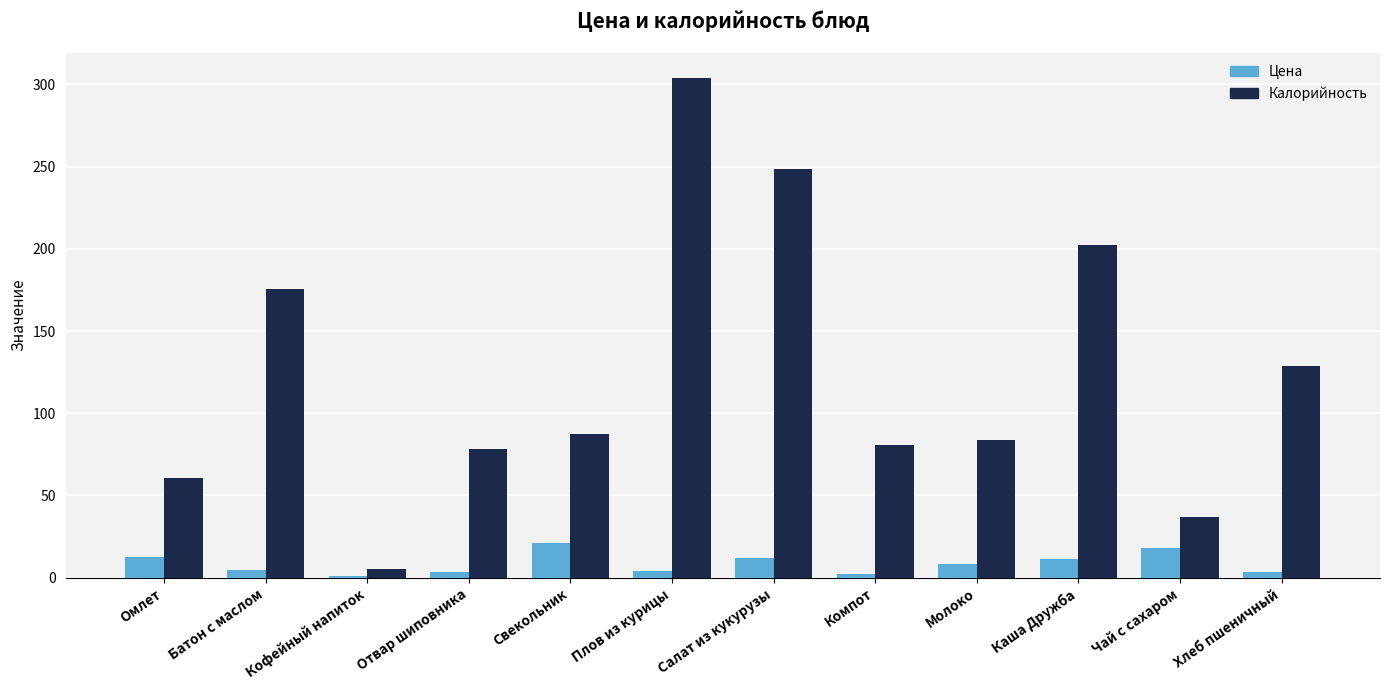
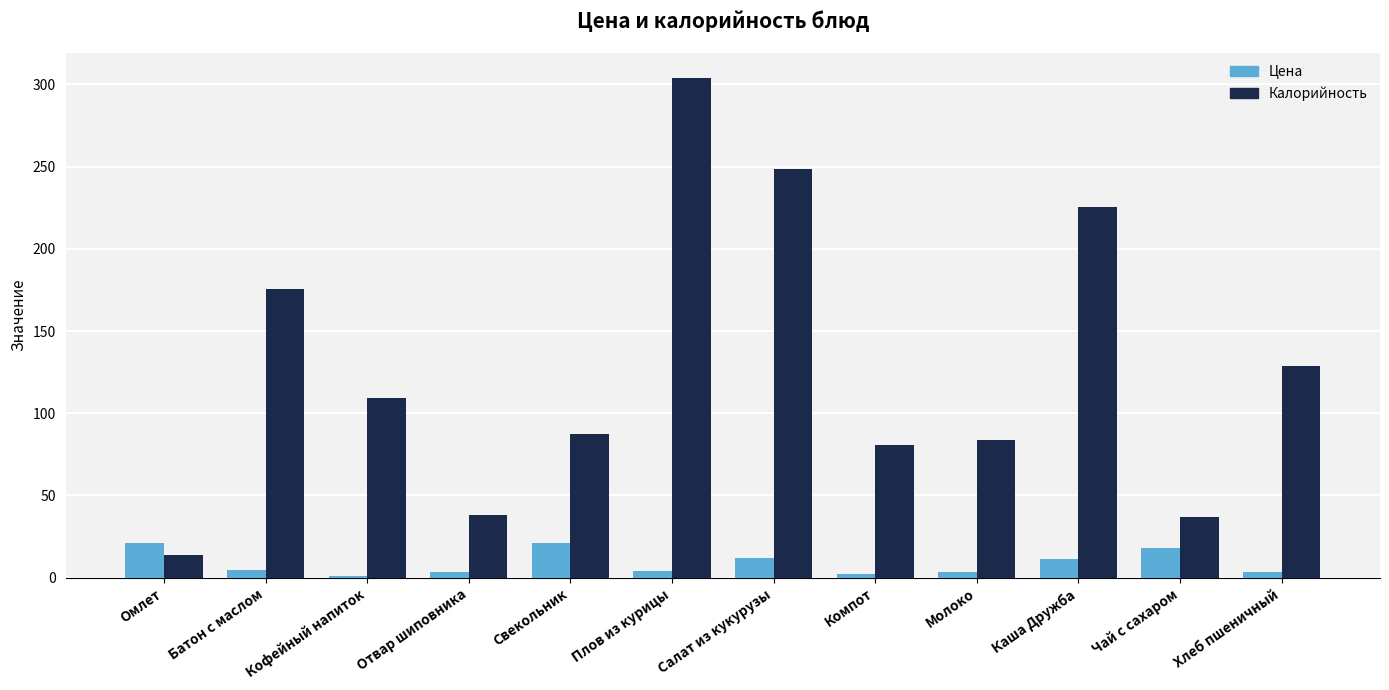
Цена, Омлет: 12 -> 21
Калорийность, Омлет: 61 -> 14
Калорийность, Кофейный напиток: 5 -> 109
Калорийность, Отвар шиповника: 78 -> 38
Цена, Молоко: 8 -> 3
Калорийность, Каша Дружба: 202 -> 225
